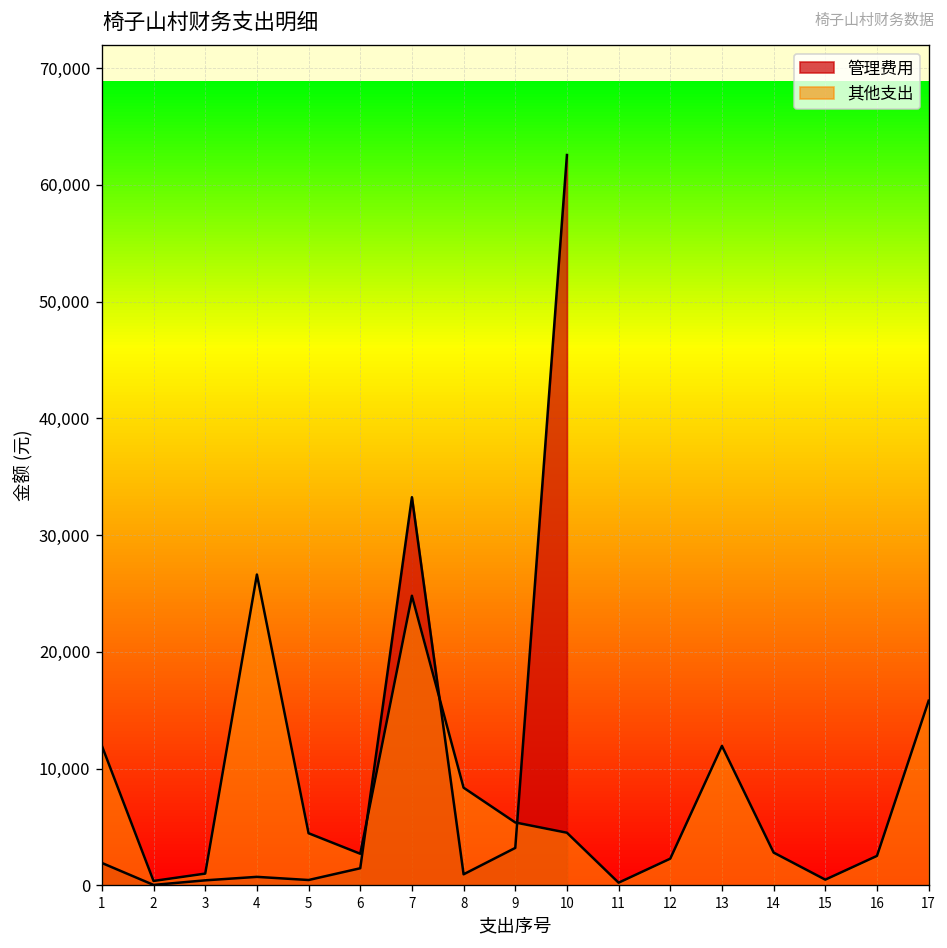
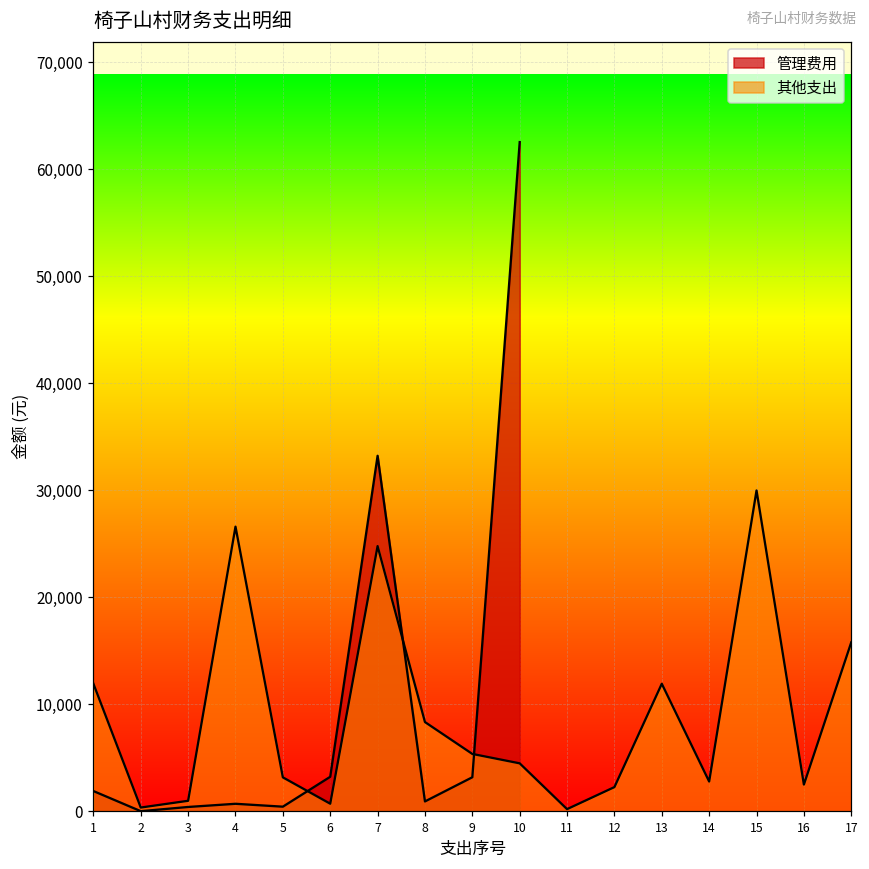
其他支出, 5: 4,000 -> 3,000
管理费用, 6: 1,000 -> 3,000
其他支出, 6: 3,000 -> 1,000
其他支出, 15: 0 -> 30,000
